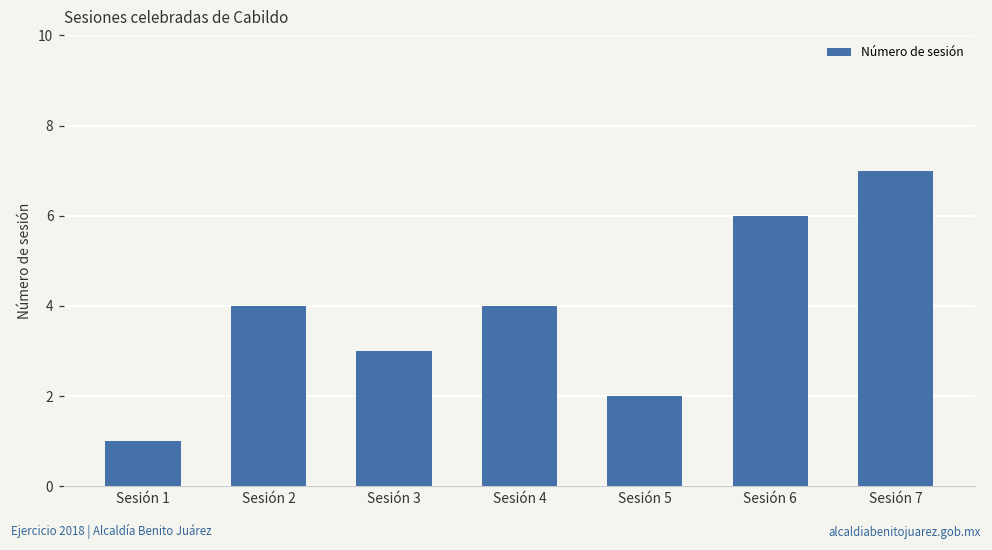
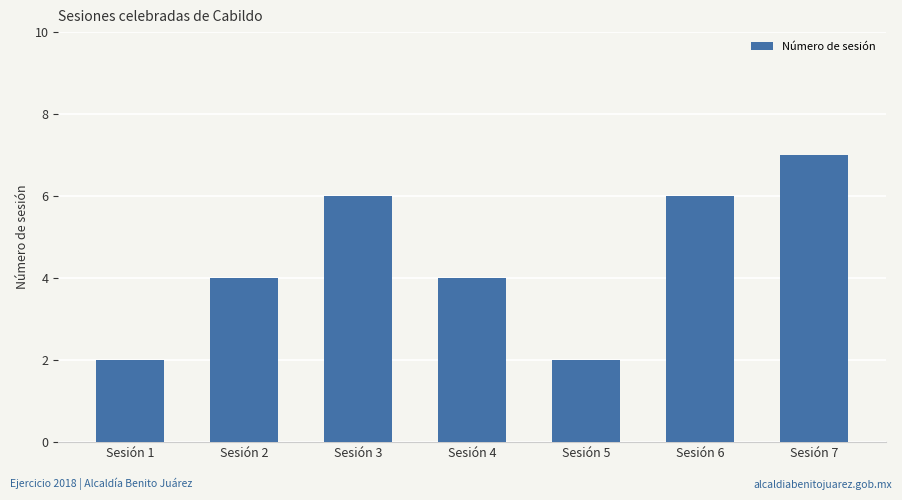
Sesión 1: 1 -> 2
Sesión 3: 3 -> 6
